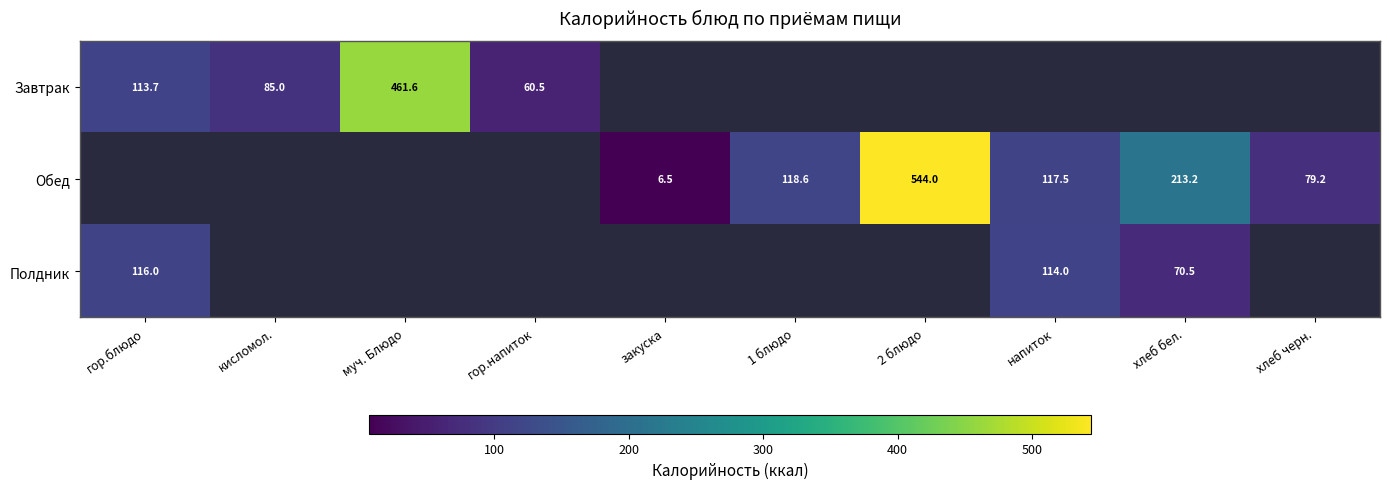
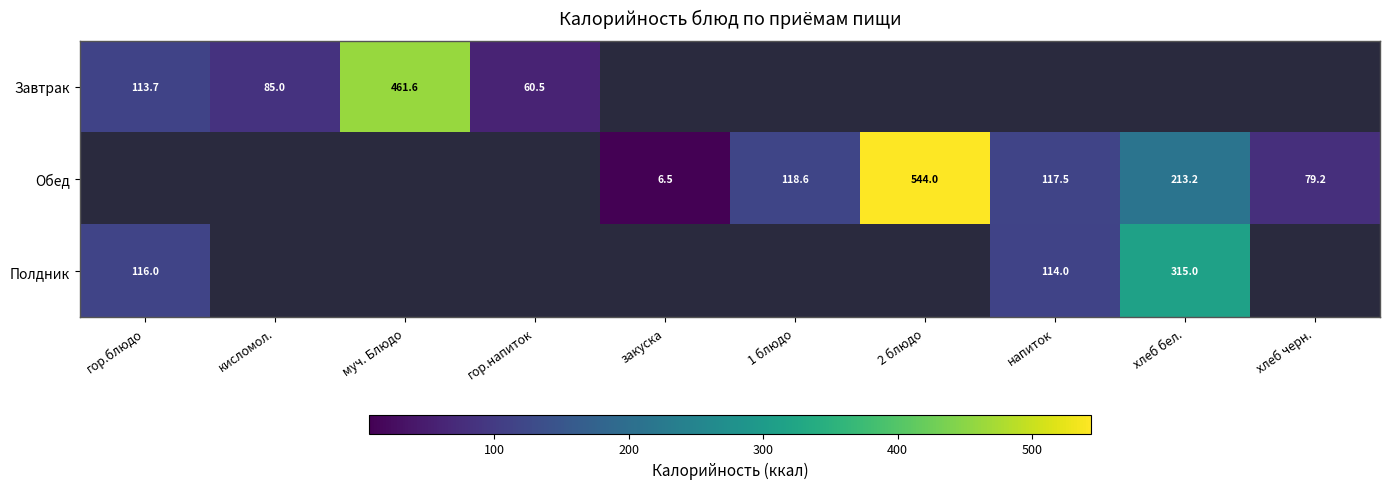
Полдник, хлеб бел.: 70.5 -> 315.0
